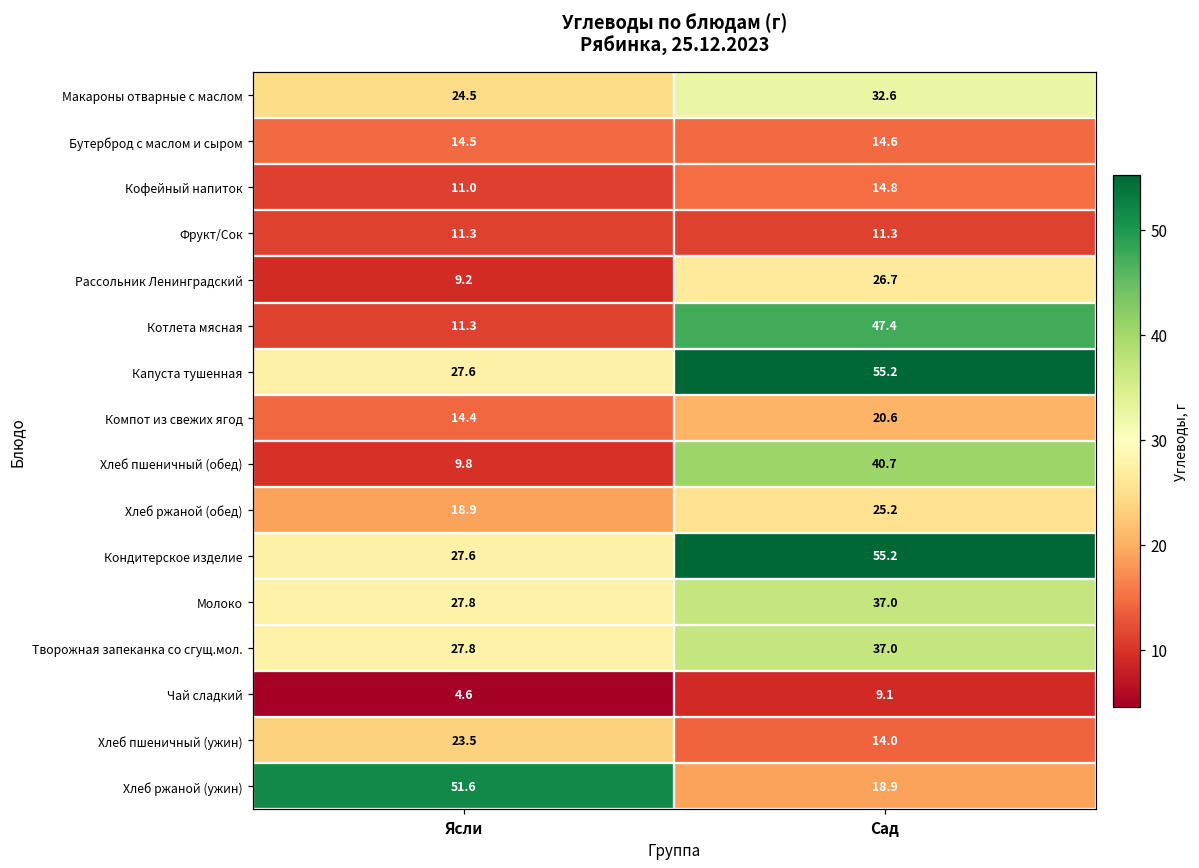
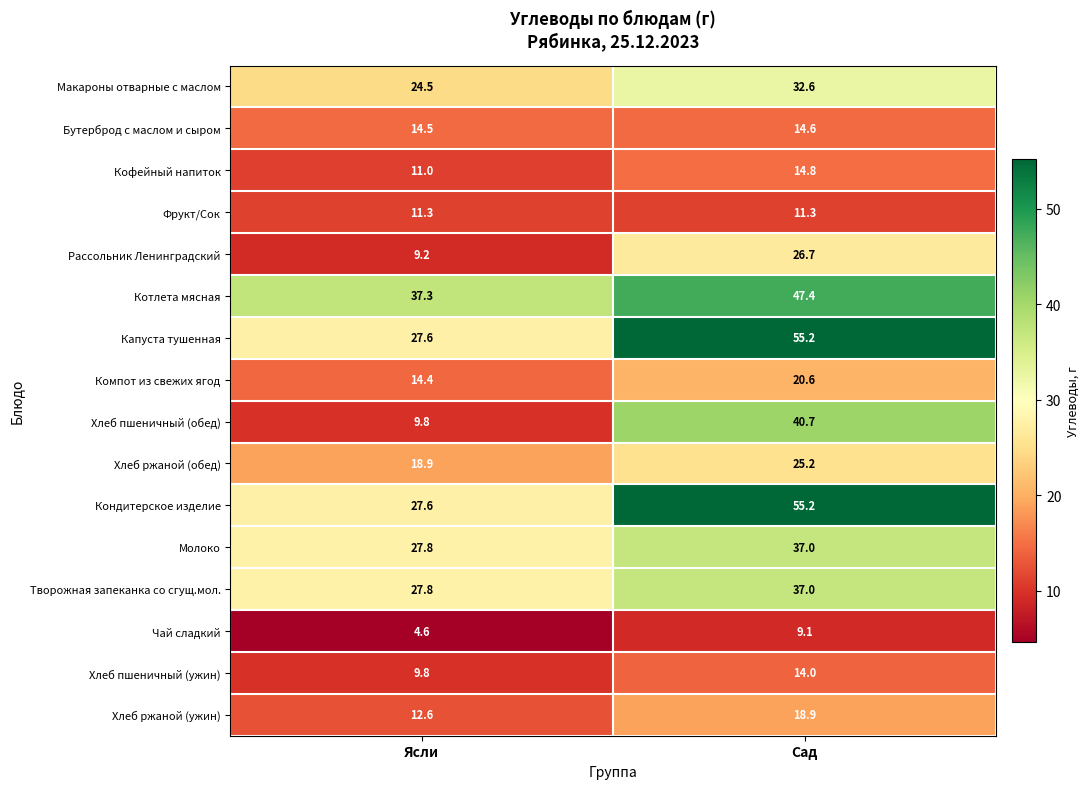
Котлета мясная, Ясли: 11.3 -> 37.3
Хлеб пшеничный (ужин), Ясли: 23.5 -> 9.8
Хлеб ржаной (ужин), Ясли: 51.6 -> 12.6
